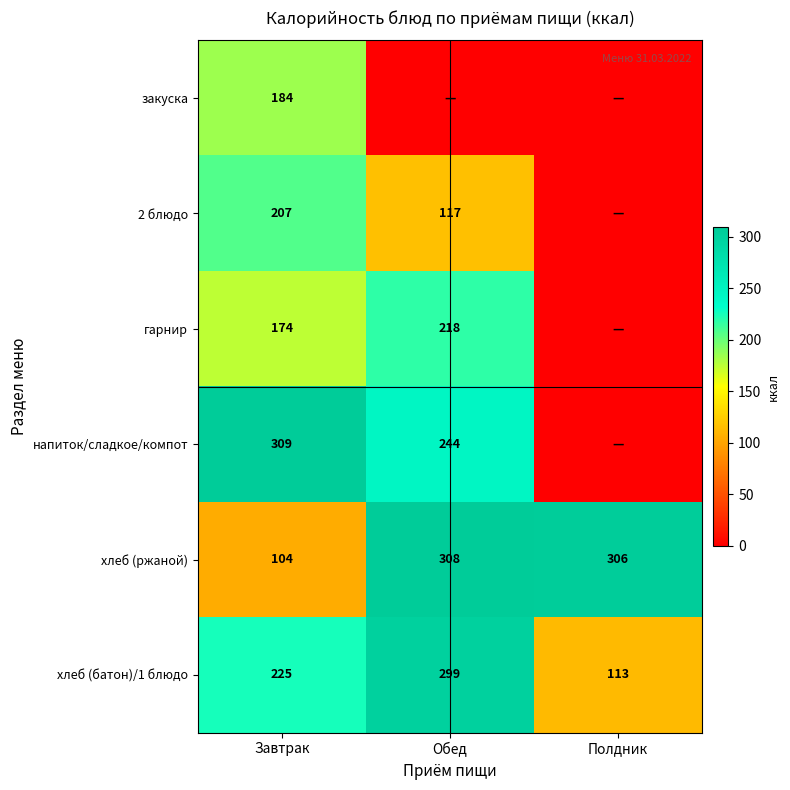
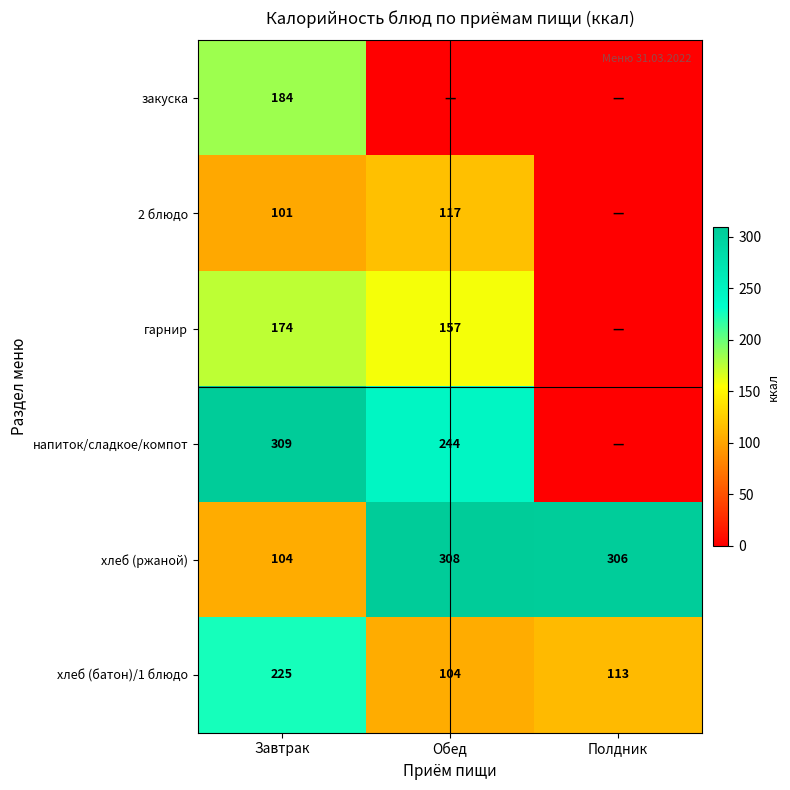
2 блюдо, Завтрак: 207 -> 101
гарнир, Обед: 218 -> 157
хлеб (батон)/1 блюдо, Обед: 299 -> 104
